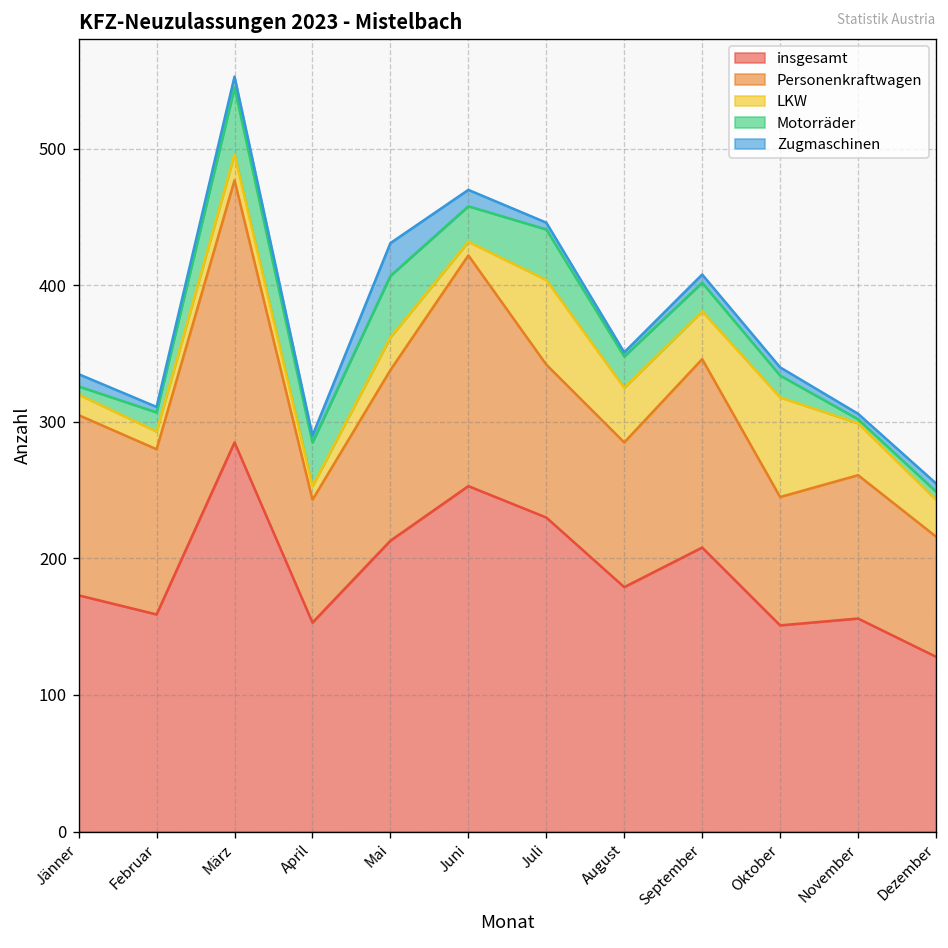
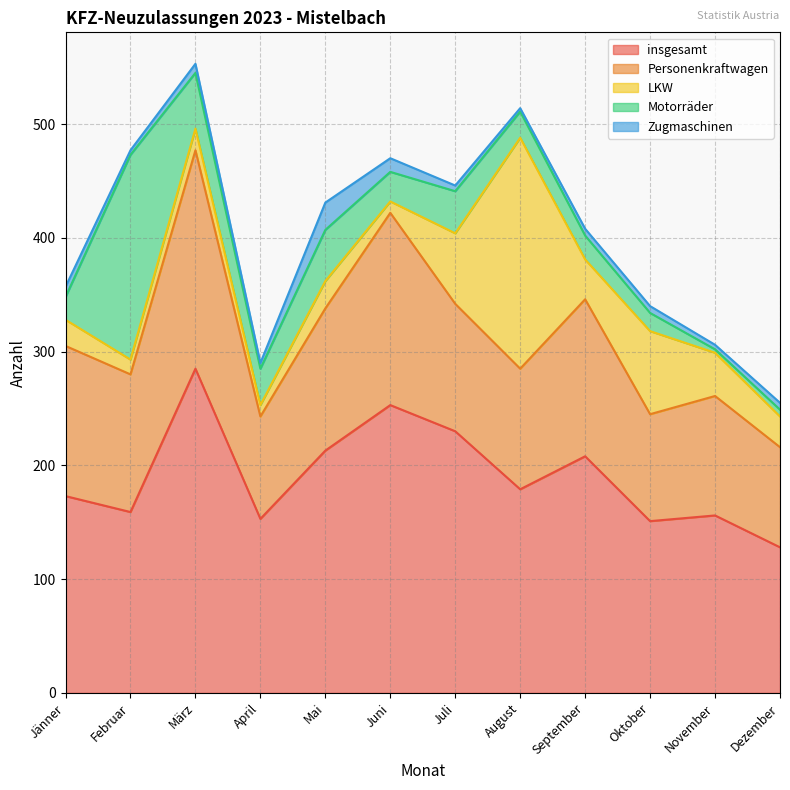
LKW, Jänner: 15 -> 23
Motorräder, Jänner: 6 -> 20
Motorräder, Februar: 14 -> 180
LKW, August: 40 -> 203
